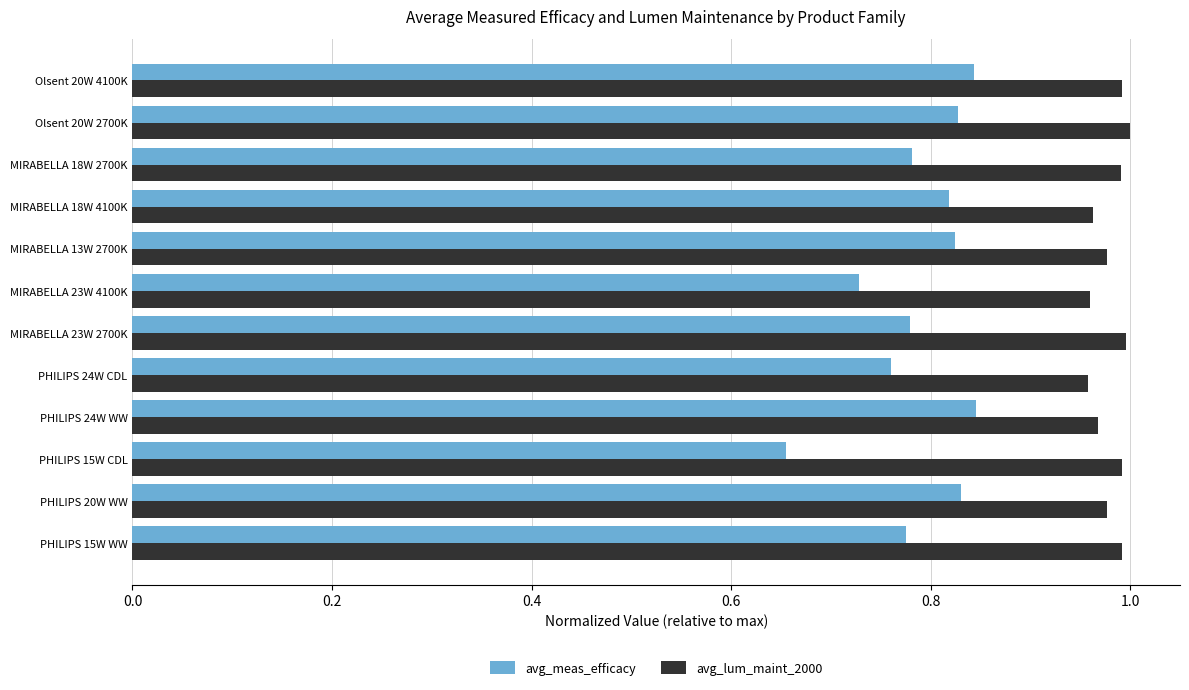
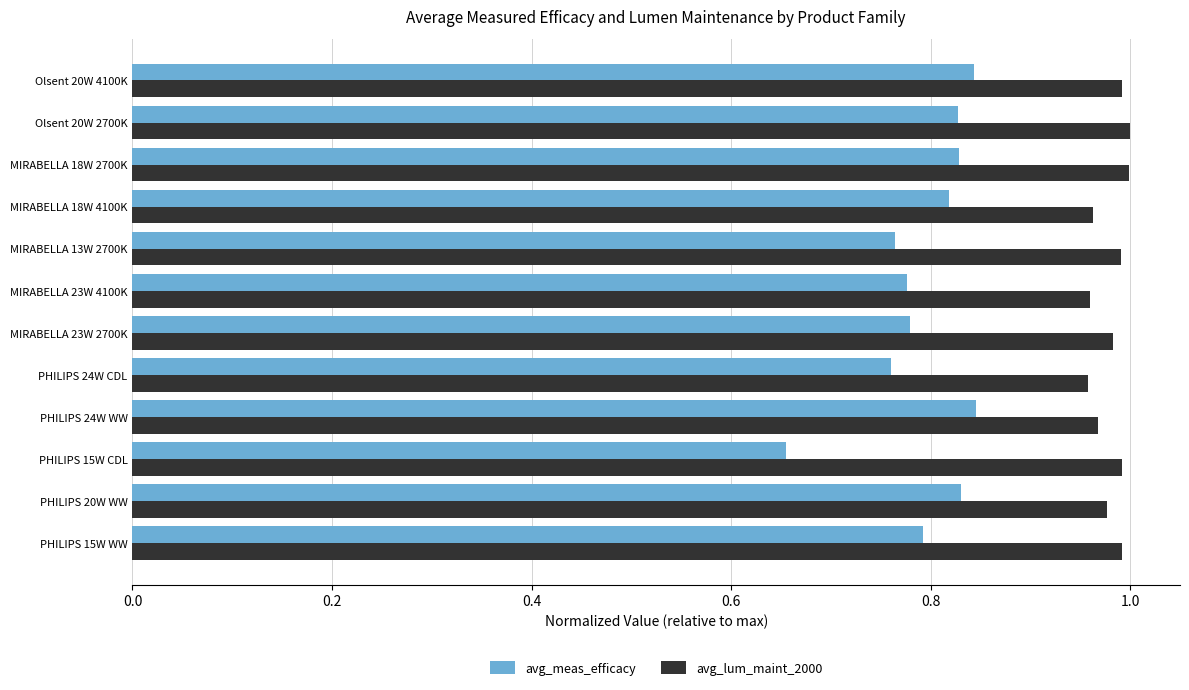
avg_meas_efficacy, MIRABELLA 18W 2700K: 0.78 -> 0.83
avg_lum_maint_2000, MIRABELLA 18W 2700K: 0.99 -> 1.00
avg_meas_efficacy, MIRABELLA 13W 2700K: 0.82 -> 0.76
avg_lum_maint_2000, MIRABELLA 13W 2700K: 0.98 -> 0.99
avg_meas_efficacy, MIRABELLA 23W 4100K: 0.73 -> 0.78
avg_lum_maint_2000, MIRABELLA 23W 2700K: 1.00 -> 0.98
avg_meas_efficacy, PHILIPS 15W WW: 0.78 -> 0.79
